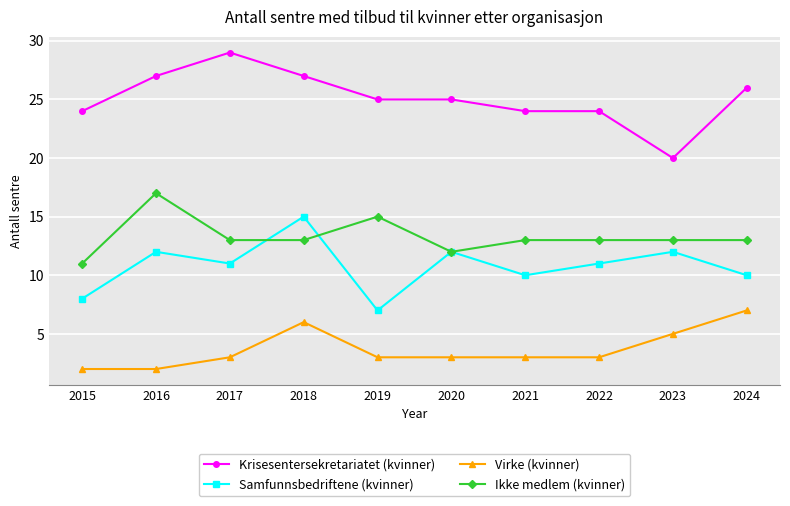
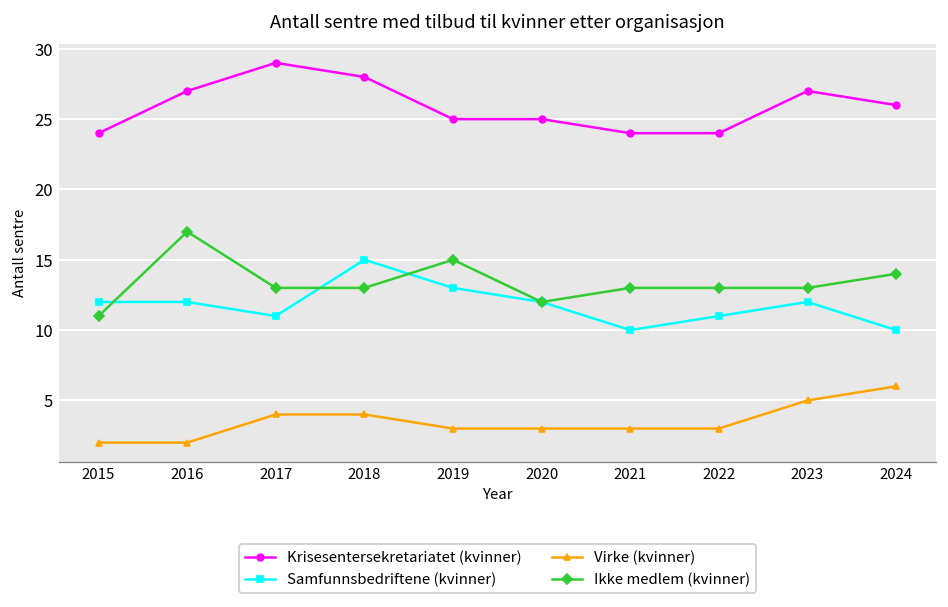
Samfunnsbedriftene (kvinner), 2015: 8 -> 12
Virke (kvinner), 2017: 3 -> 4
Krisesentersekretariatet (kvinner), 2018: 27 -> 28
Virke (kvinner), 2018: 6 -> 4
Samfunnsbedriftene (kvinner), 2019: 7 -> 13
Krisesentersekretariatet (kvinner), 2023: 20 -> 27
Virke (kvinner), 2024: 7 -> 6
Ikke medlem (kvinner), 2024: 13 -> 14
